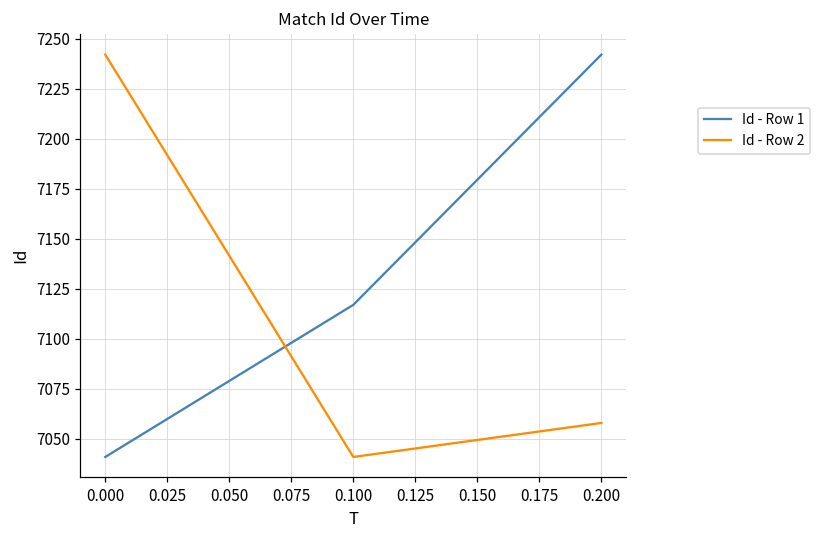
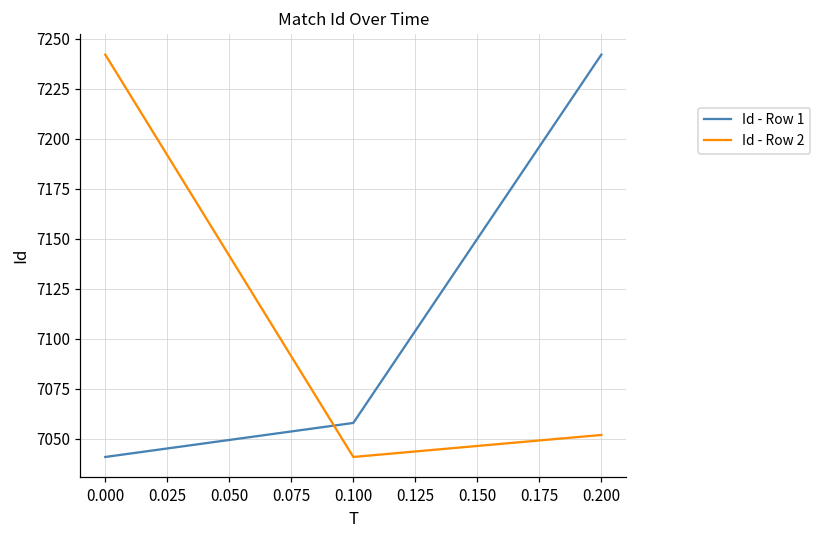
Id - Row 1, 0.100: 7117 -> 7058
Id - Row 2, 0.200: 7058 -> 7052
